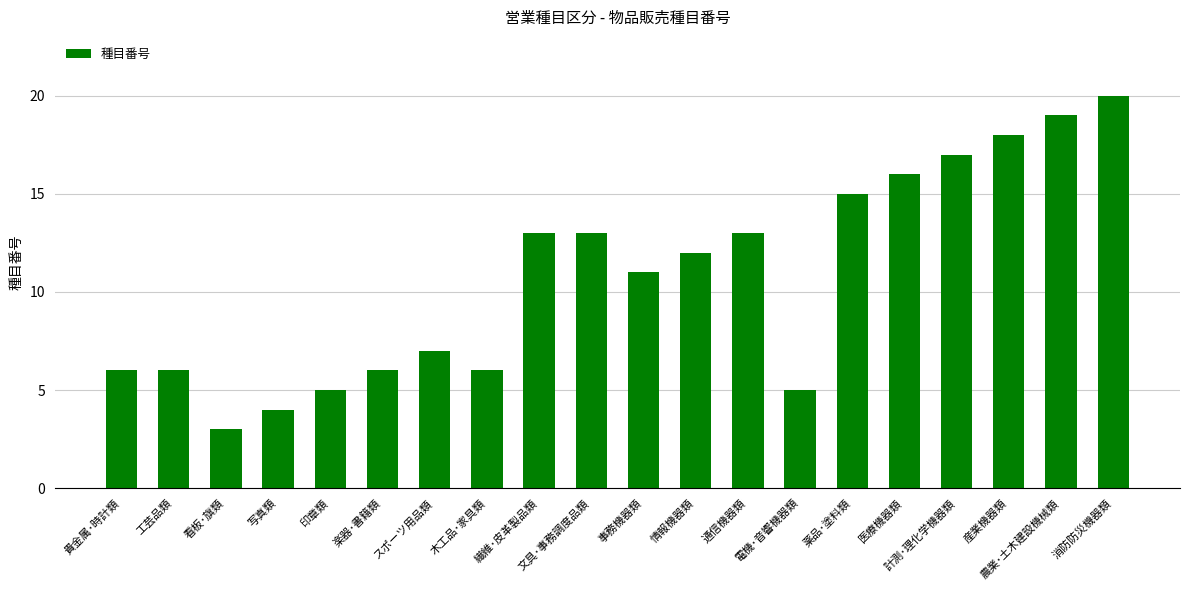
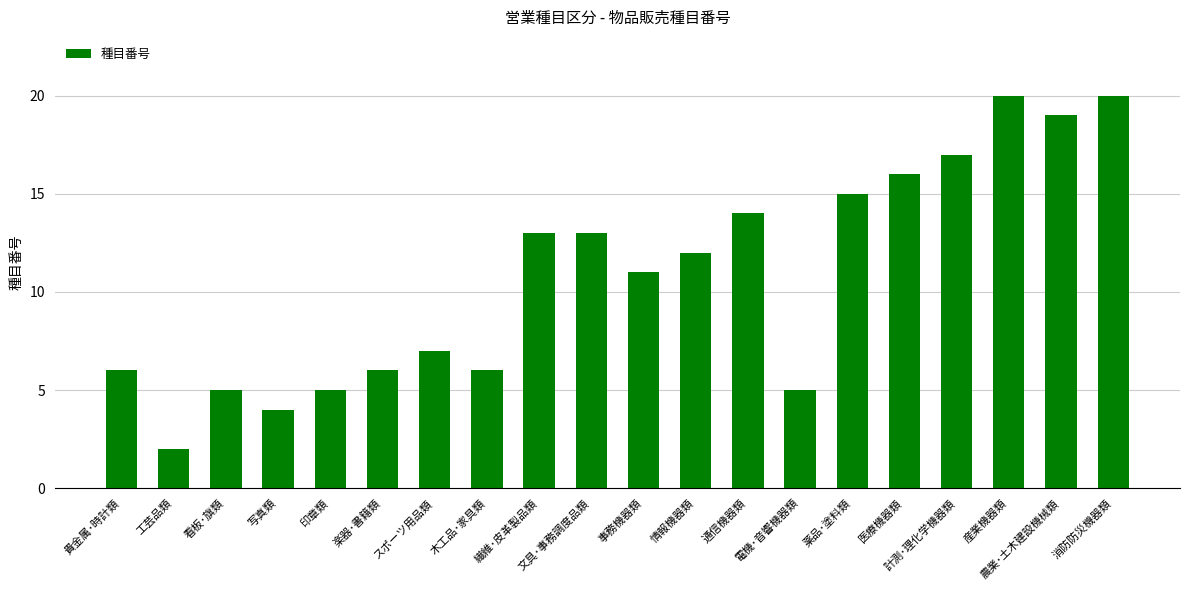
工芸品類: 6 -> 2
看板･旗類: 3 -> 5
通信機器類: 13 -> 14
産業機器類: 18 -> 20
